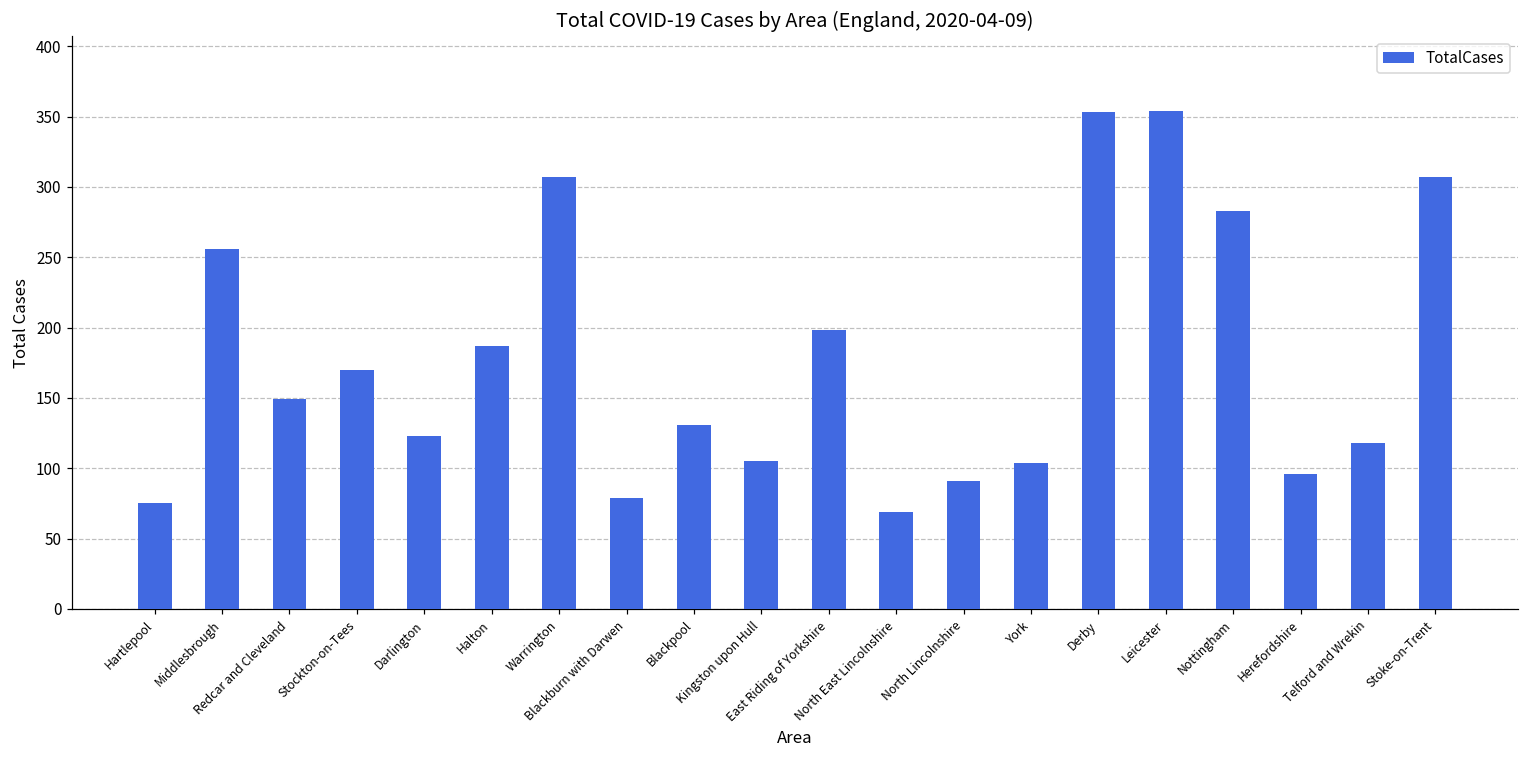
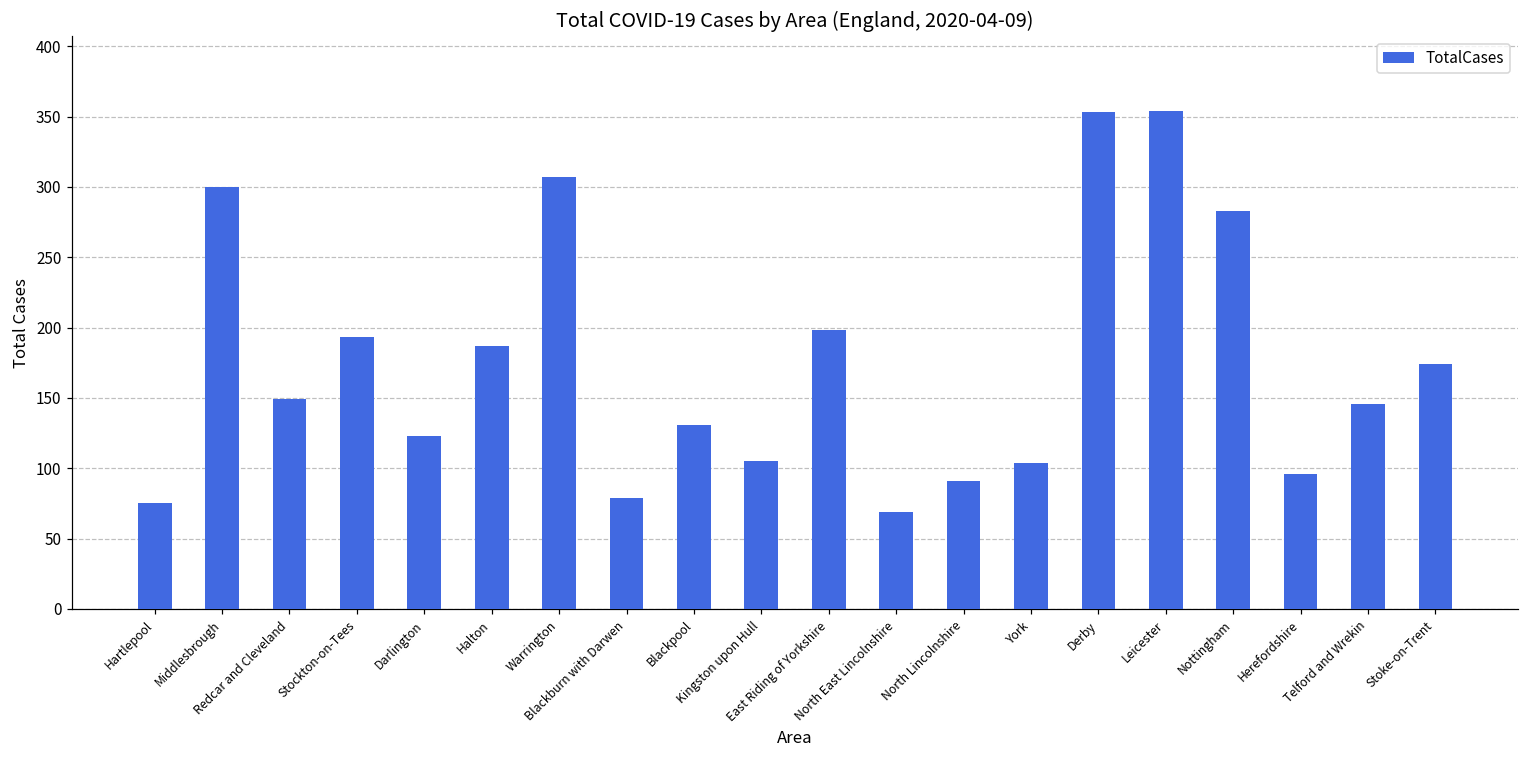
Middlesbrough: 256 -> 300
Stockton-on-Tees: 170 -> 193
Telford and Wrekin: 118 -> 146
Stoke-on-Trent: 307 -> 174
